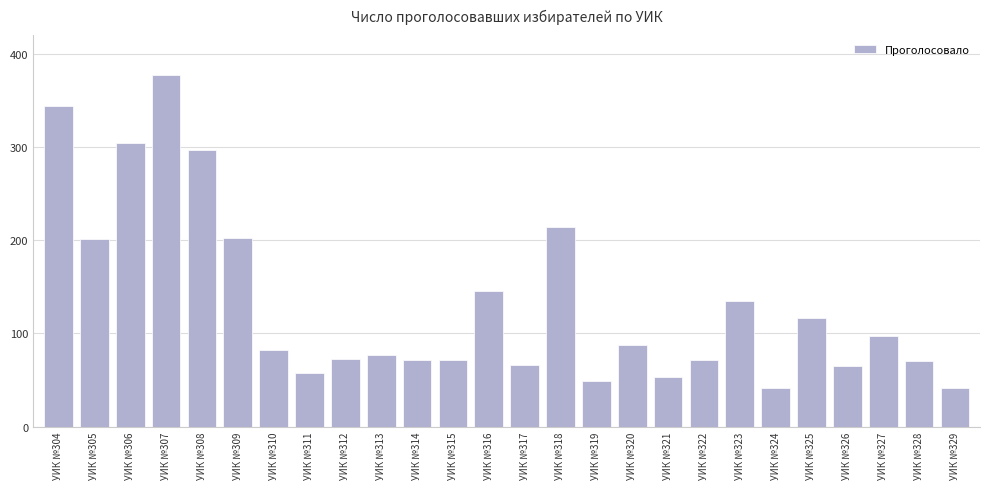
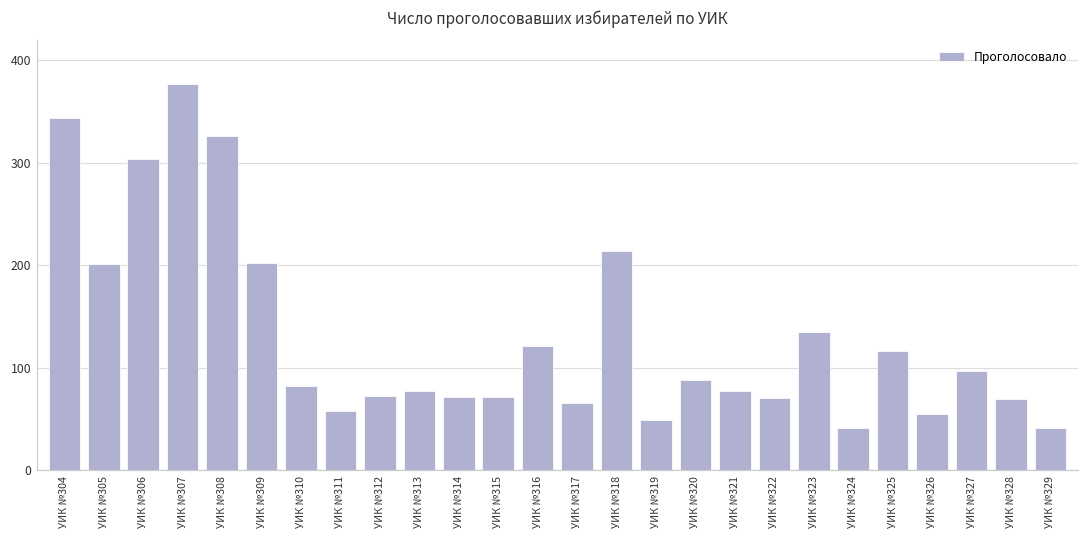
УИК №308: 300 -> 330
УИК №316: 150 -> 120
УИК №321: 50 -> 80
УИК №326: 70 -> 60
